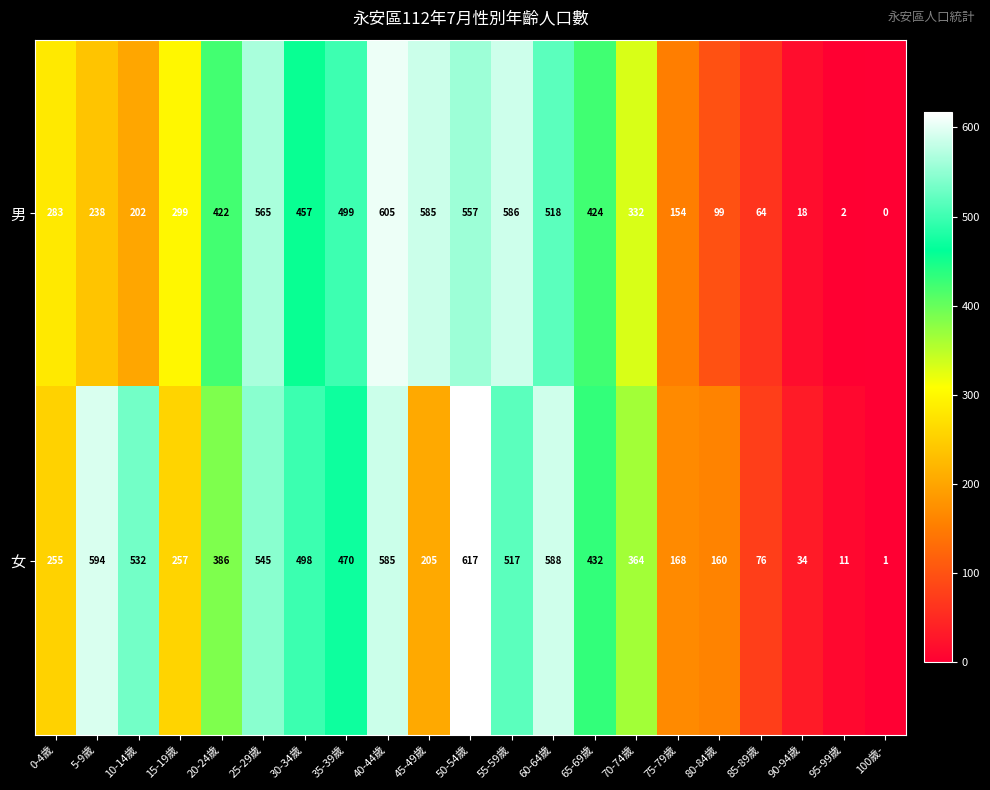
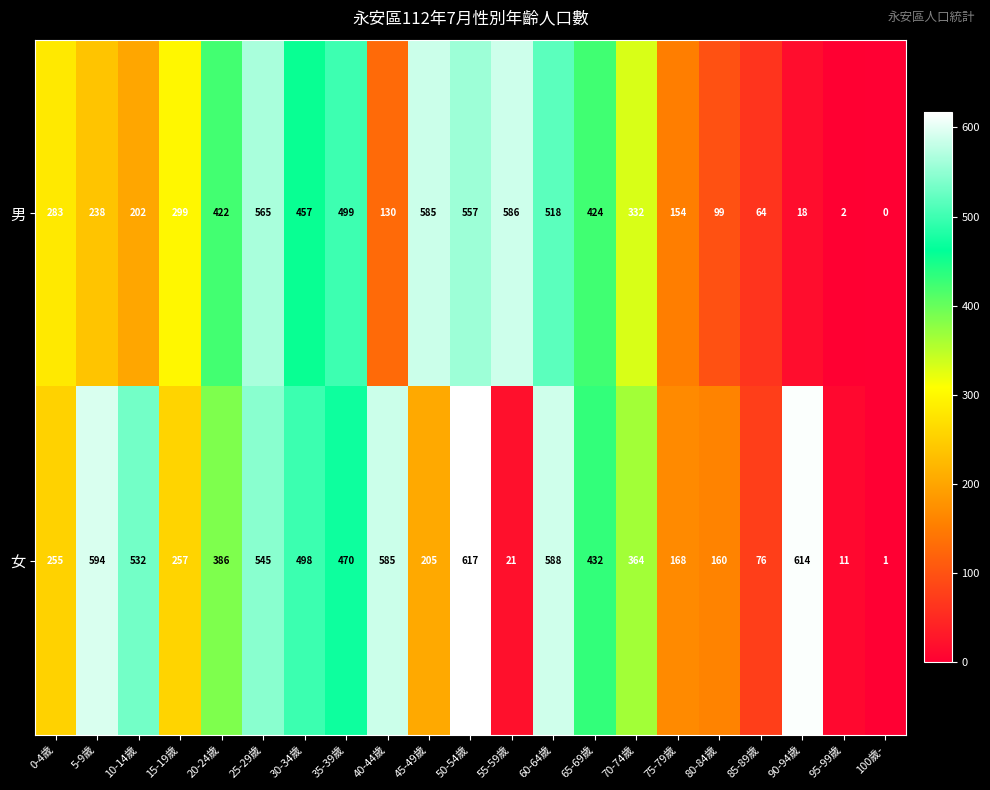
男, 40-44歲: 605 -> 130
女, 55-59歲: 517 -> 21
女, 90-94歲: 34 -> 614
